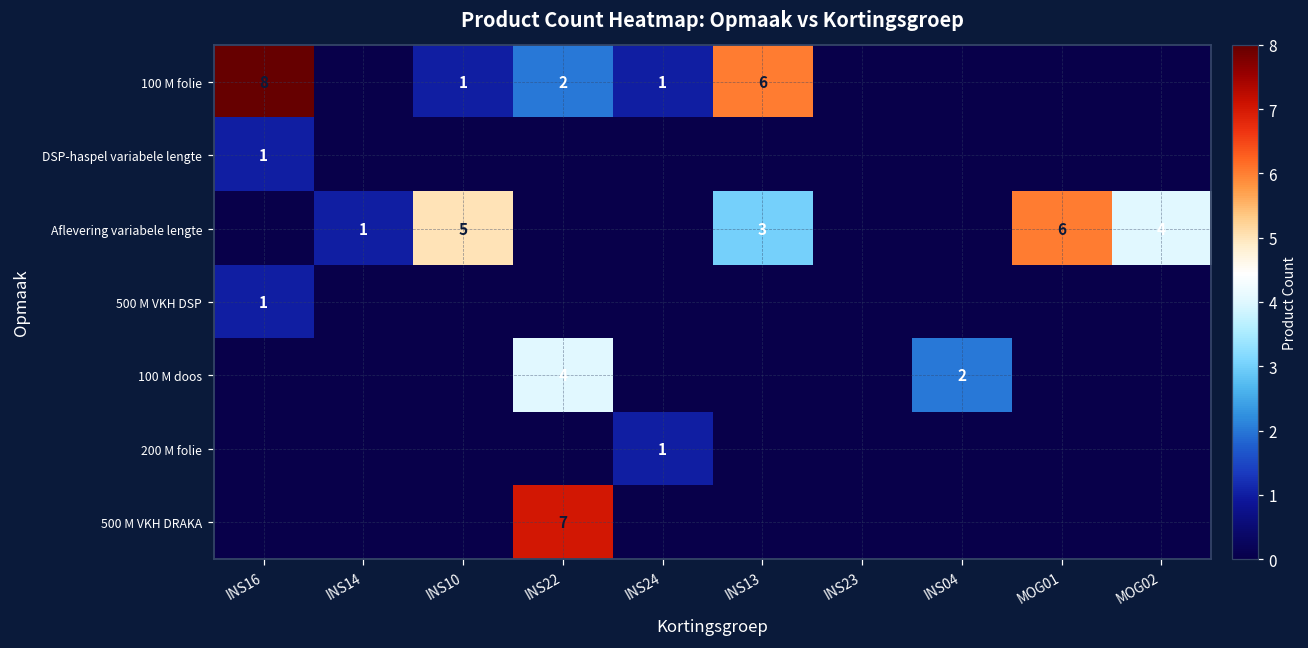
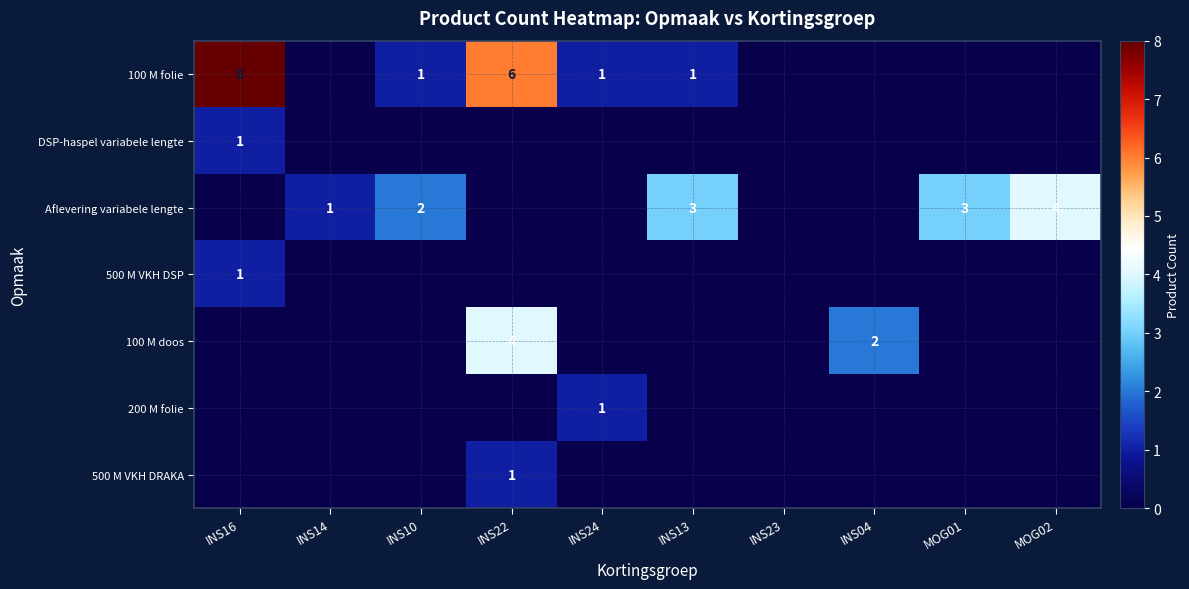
100 M folie, INS22: 2 -> 6
100 M folie, INS13: 6 -> 1
Aflevering variabele lengte, INS10: 5 -> 2
Aflevering variabele lengte, MOG01: 6 -> 3
500 M VKH DRAKA, INS22: 7 -> 1
